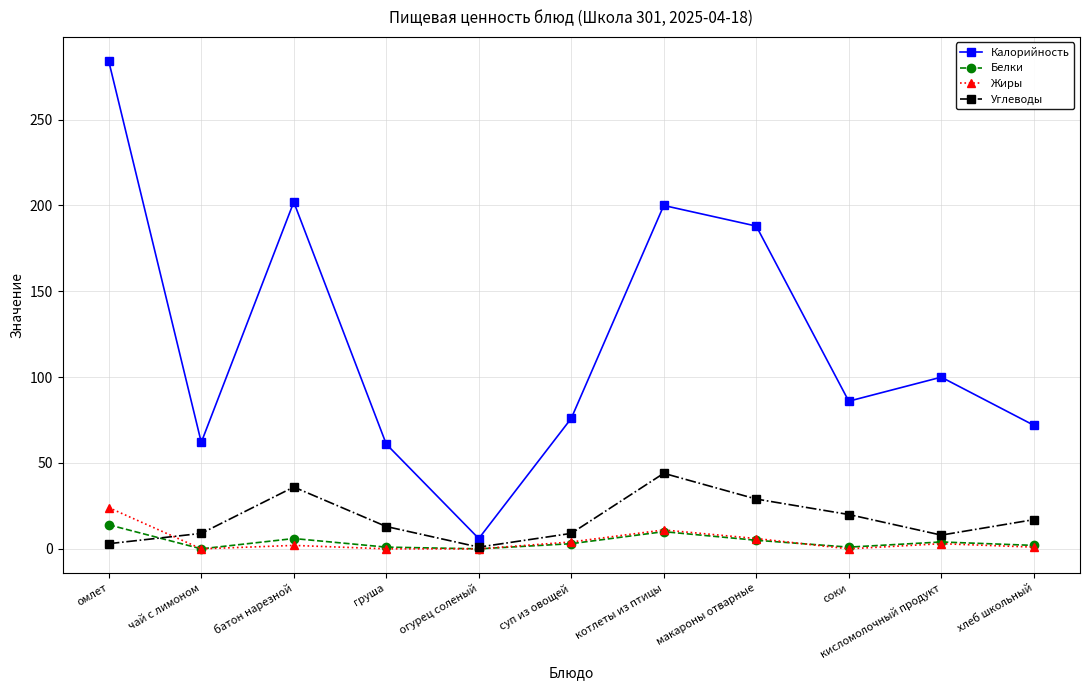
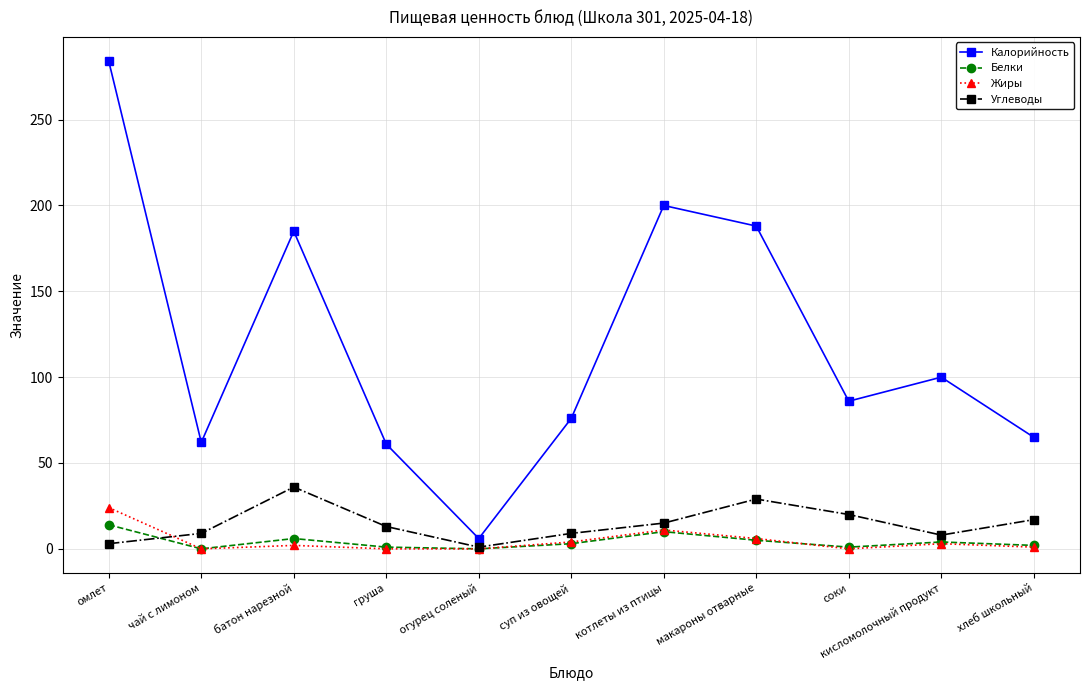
Калорийность, батон нарезной: 202 -> 185
Углеводы, котлеты из птицы: 44 -> 15
Калорийность, хлеб школьный: 72 -> 65
